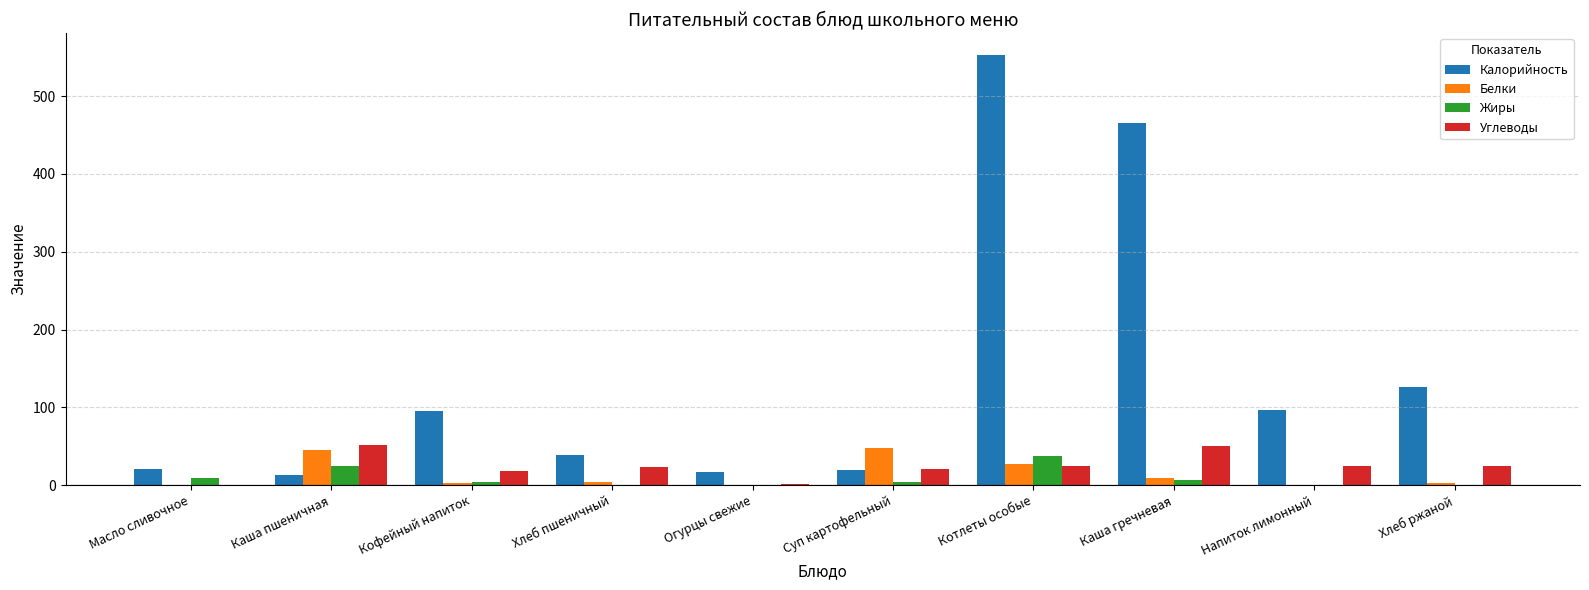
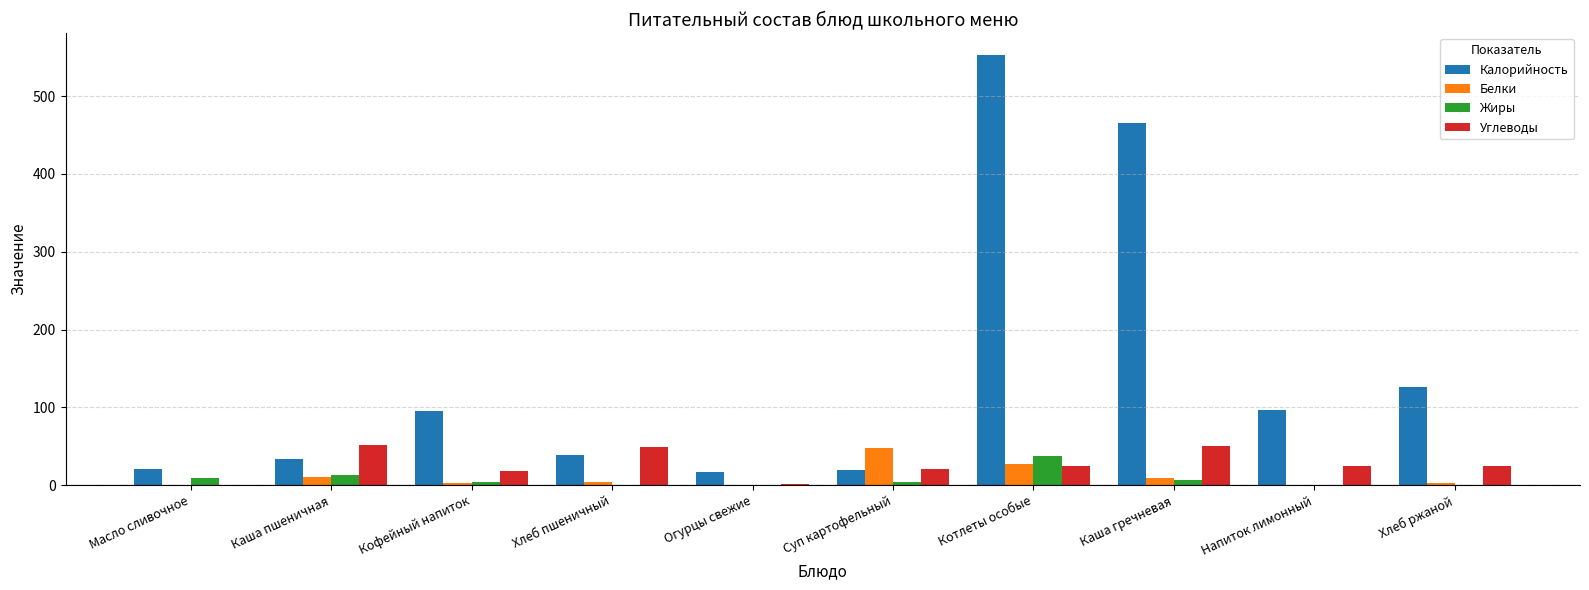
Калорийность, Каша пшеничная: 10 -> 30
Белки, Каша пшеничная: 50 -> 10
Жиры, Каша пшеничная: 20 -> 10
Углеводы, Хлеб пшеничный: 20 -> 50
